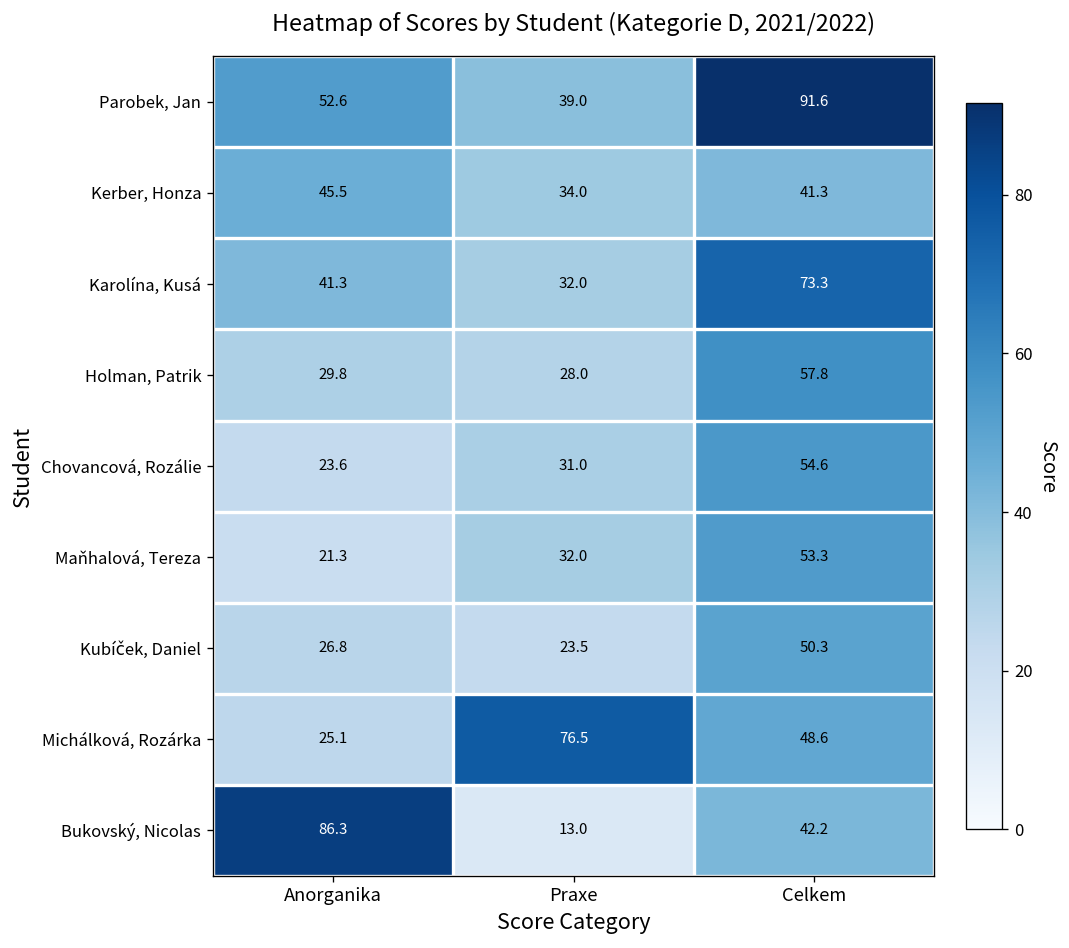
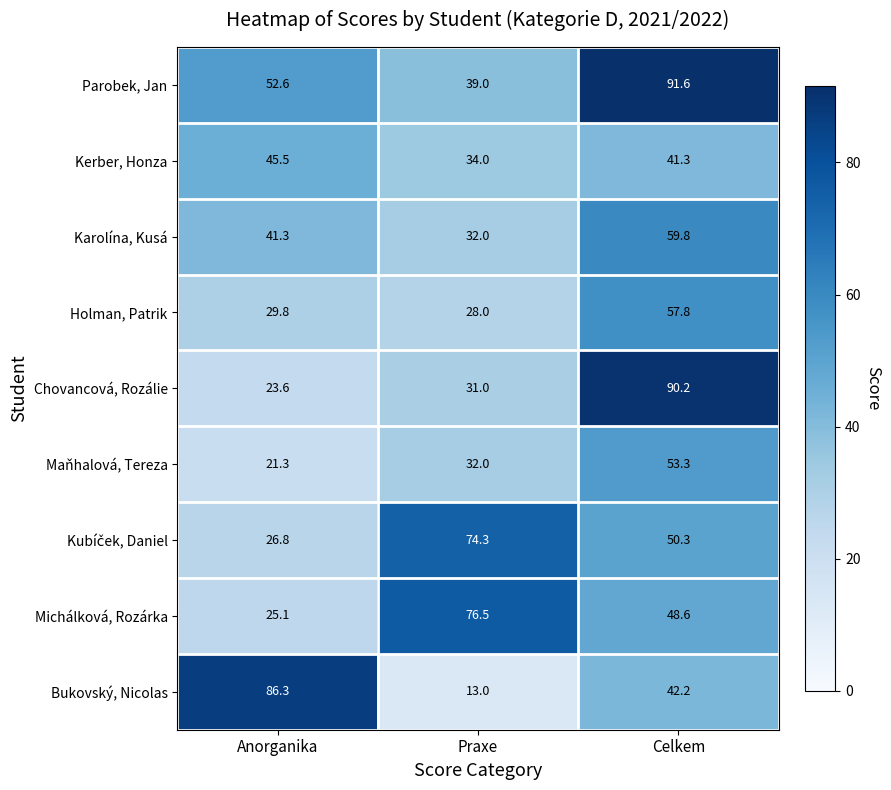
Karolína, Kusá, Celkem: 73.3 -> 59.8
Chovancová, Rozálie, Celkem: 54.6 -> 90.2
Kubíček, Daniel, Praxe: 23.5 -> 74.3
